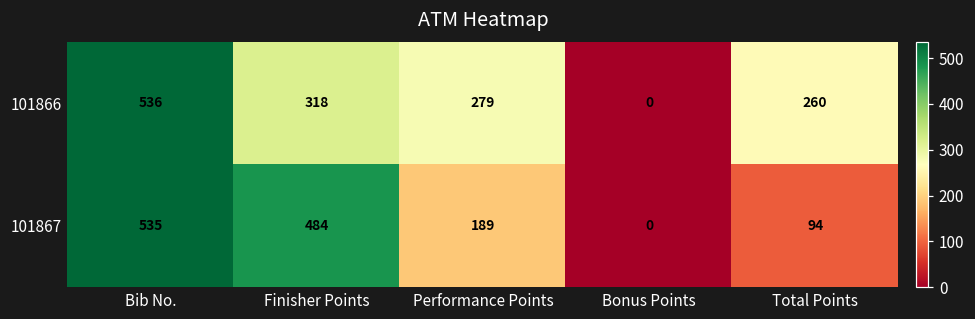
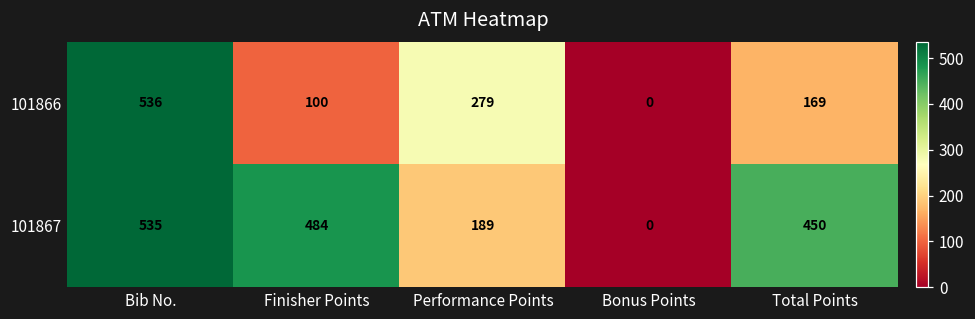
101866, Finisher Points: 318 -> 100
101866, Total Points: 260 -> 169
101867, Total Points: 94 -> 450
